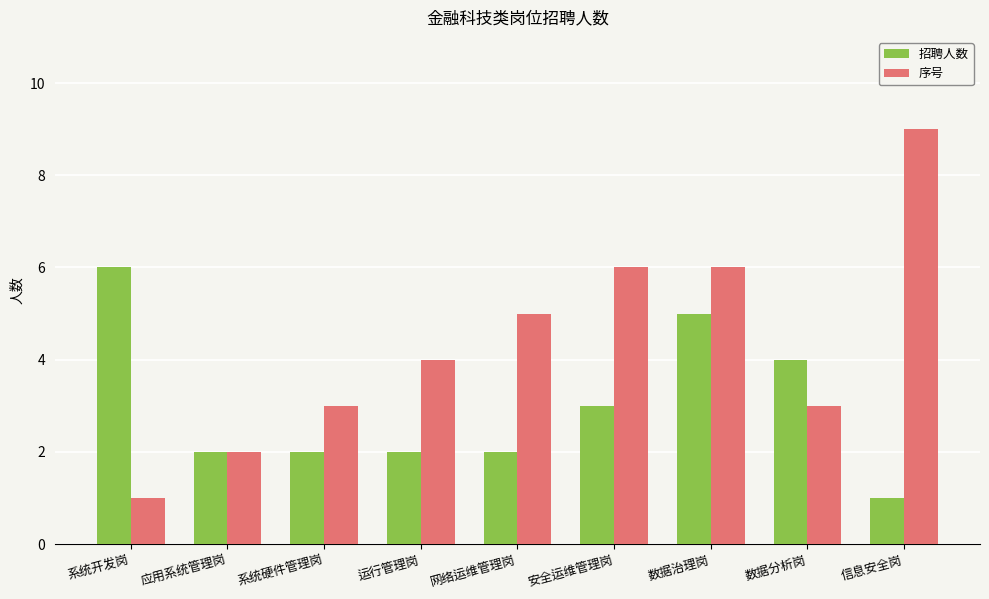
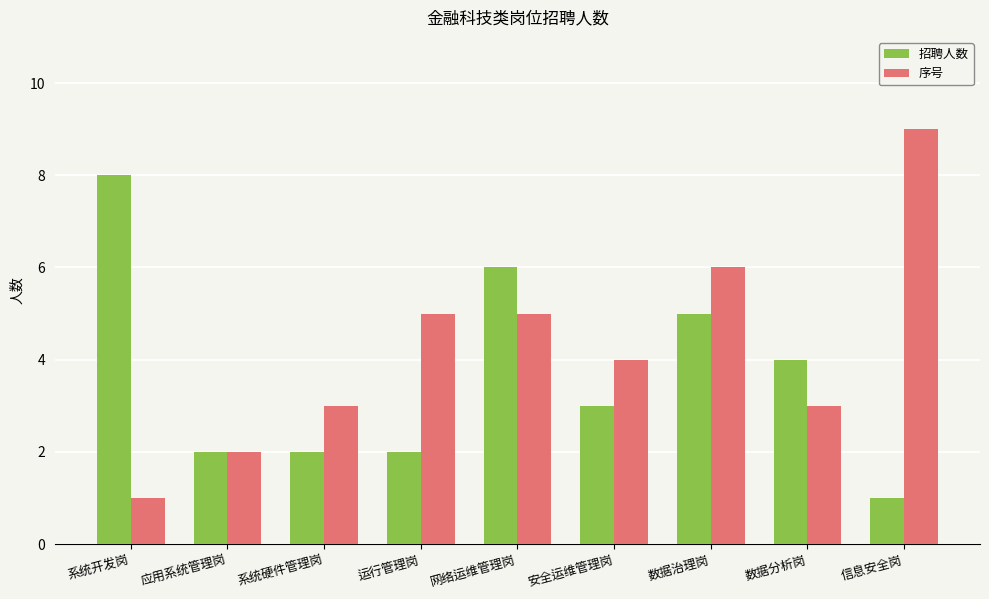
招聘人数, 系统开发岗: 6 -> 8
序号, 运行管理岗: 4 -> 5
招聘人数, 网络运维管理岗: 2 -> 6
序号, 安全运维管理岗: 6 -> 4
